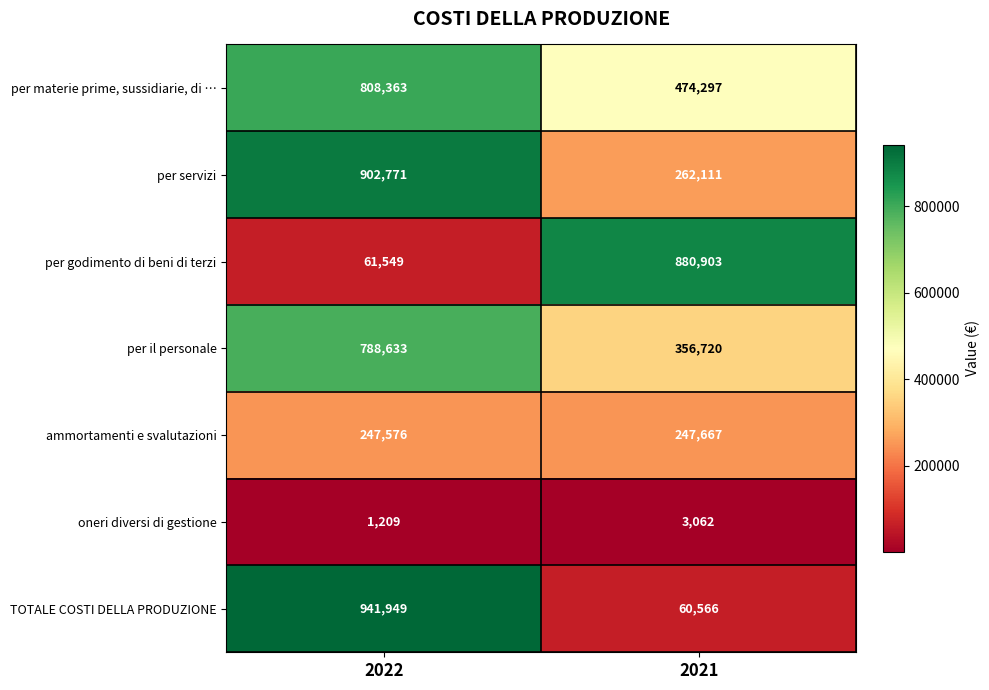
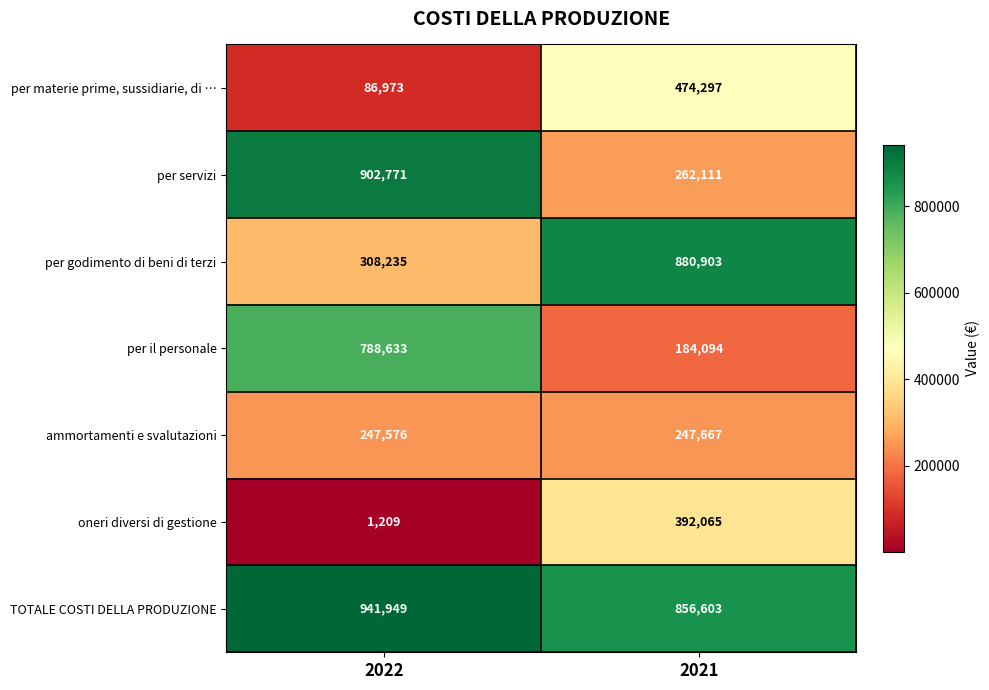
per materie prime, sussidiarie, di …, 2022: 808,363 -> 86,973
per godimento di beni di terzi, 2022: 61,549 -> 308,235
per il personale, 2021: 356,720 -> 184,094
oneri diversi di gestione, 2021: 3,062 -> 392,065
TOTALE COSTI DELLA PRODUZIONE, 2021: 60,566 -> 856,603
